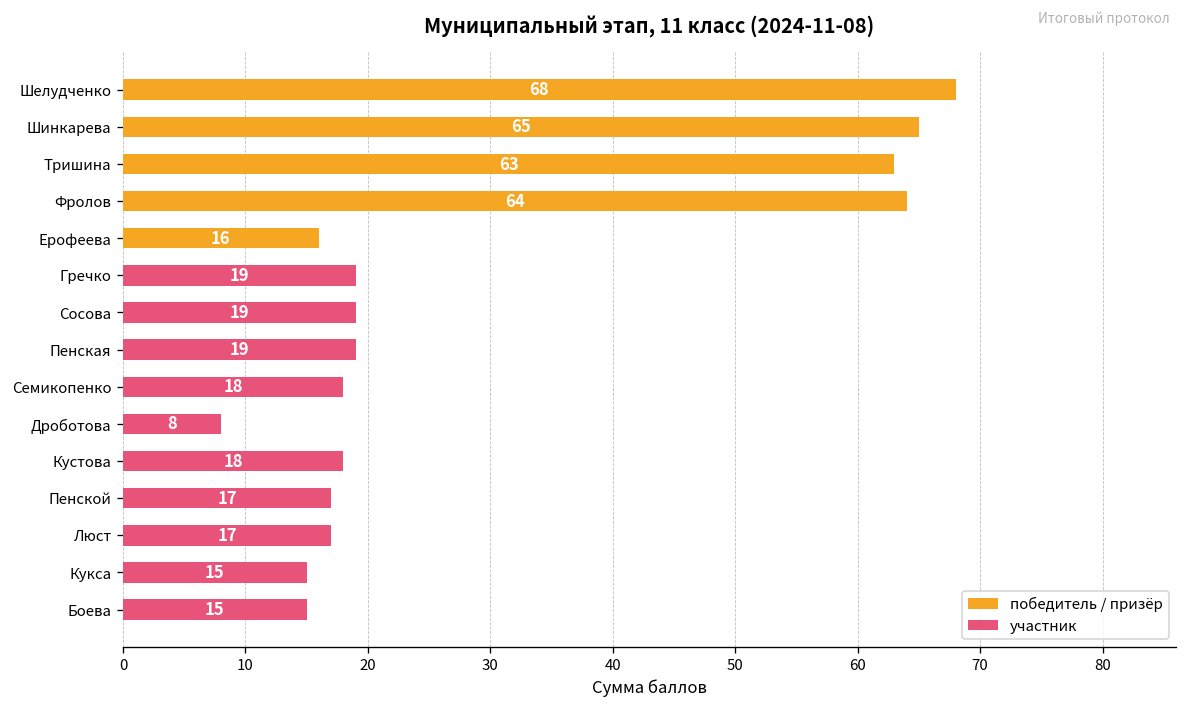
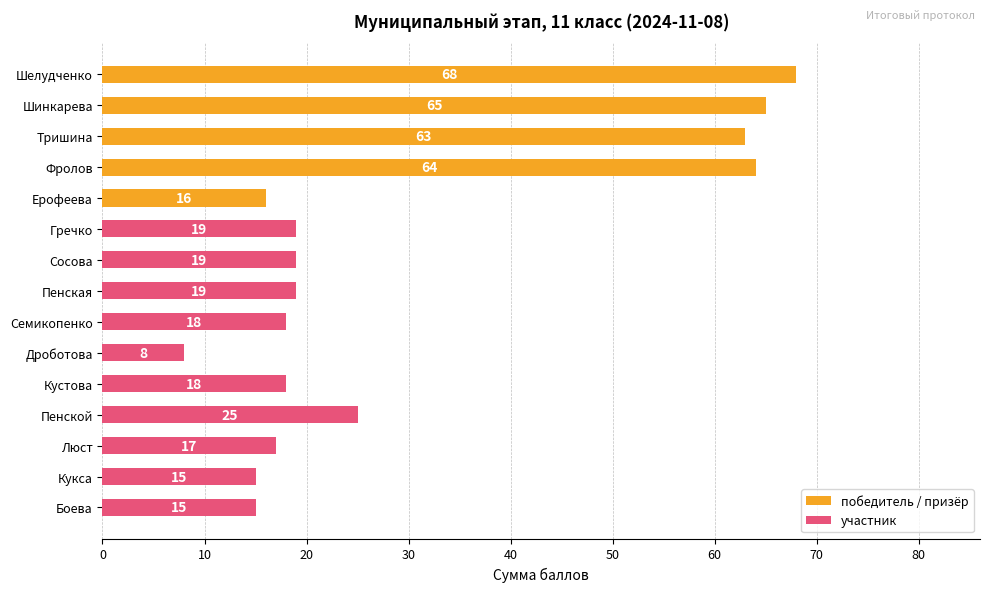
Пенской: 17 -> 25
